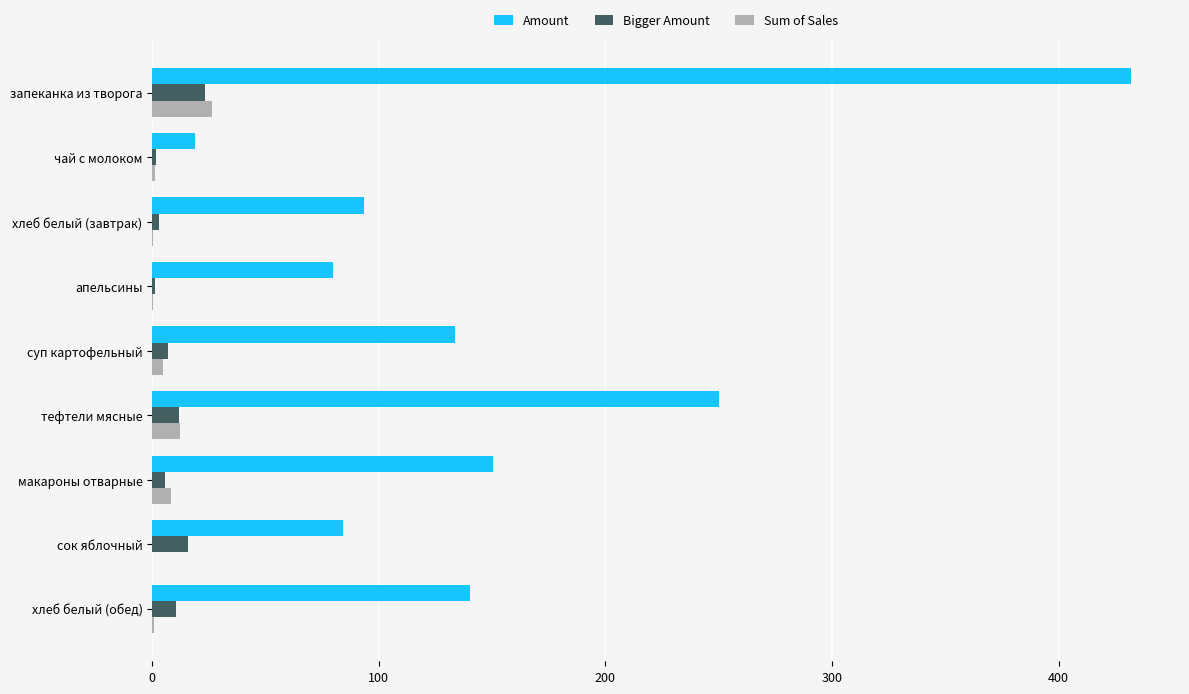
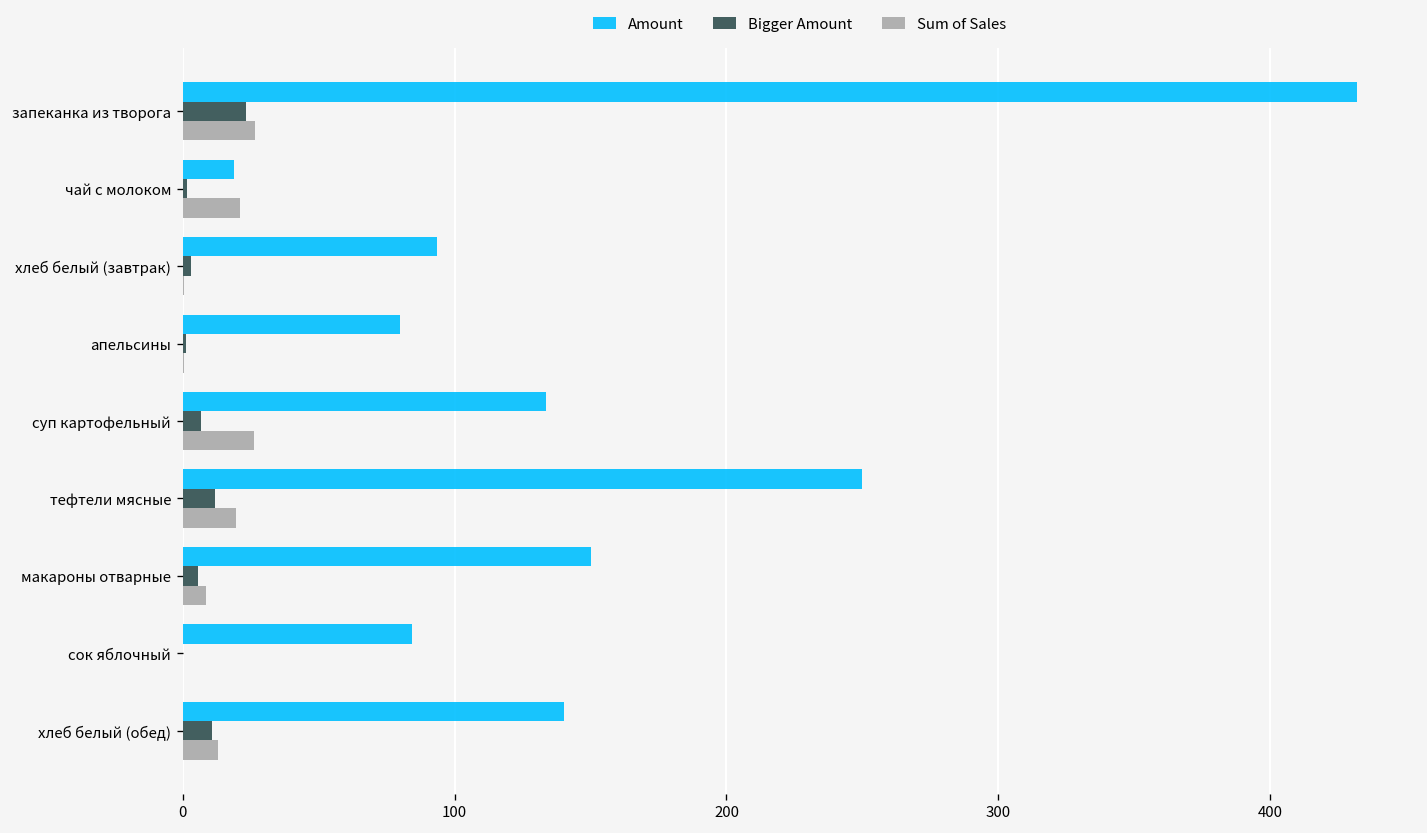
Sum of Sales, чай с молоком: 1 -> 21
Sum of Sales, суп картофельный: 5 -> 26
Sum of Sales, тефтели мясные: 12 -> 20
Bigger Amount, сок яблочный: 16 -> 0
Sum of Sales, хлеб белый (обед): 1 -> 13
